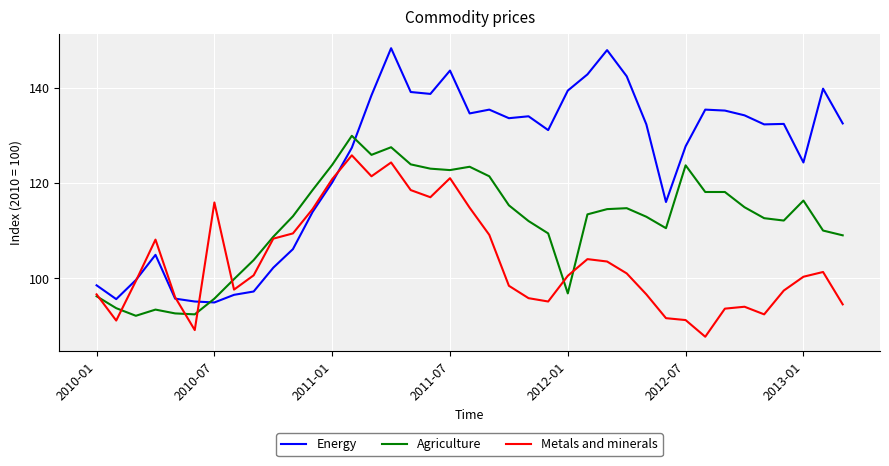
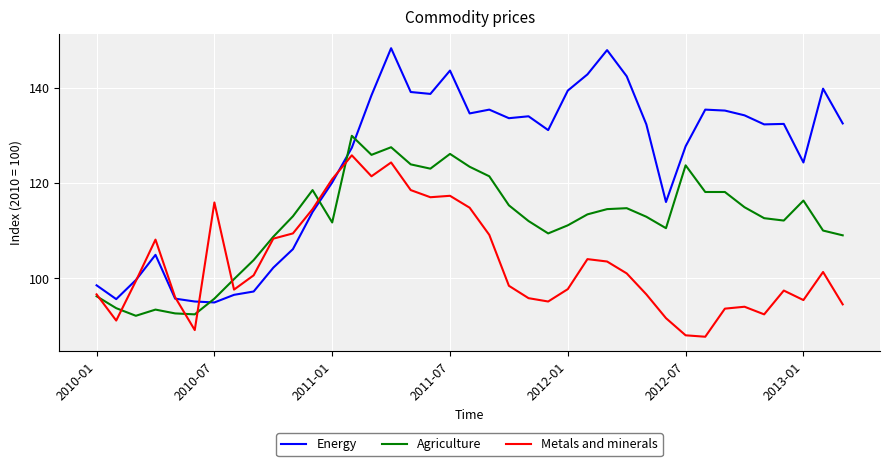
Agriculture, 2011-01: 124 -> 112
Agriculture, 2011-07: 123 -> 126
Metals and minerals, 2011-07: 121 -> 117
Agriculture, 2012-01: 97 -> 111
Metals and minerals, 2012-01: 101 -> 98
Metals and minerals, 2012-07: 91 -> 88
Metals and minerals, 2013-01: 100 -> 95
